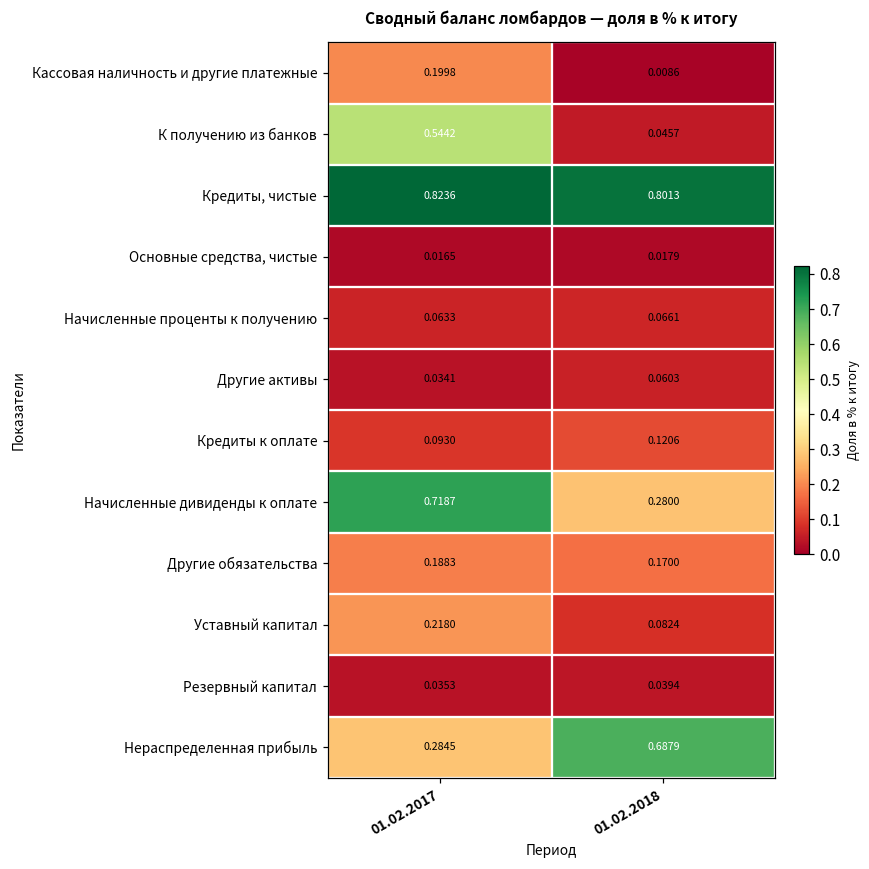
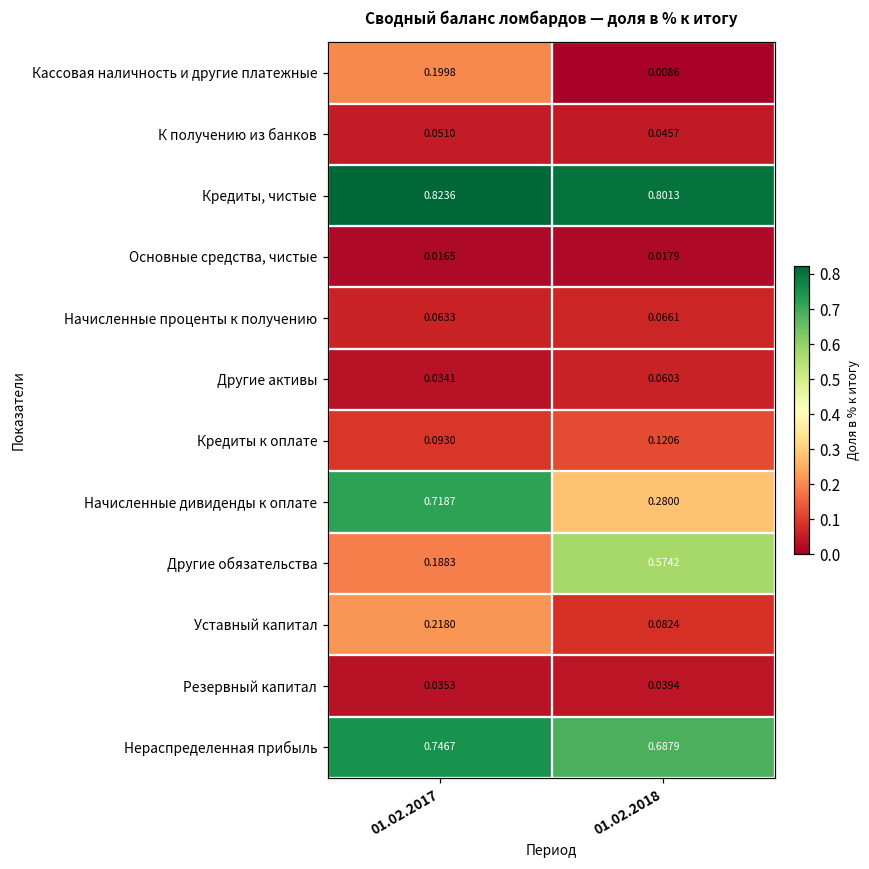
К получению из банков, 01.02.2017: 0.5442 -> 0.0510
Другие обязательства, 01.02.2018: 0.1700 -> 0.5742
Нераспределенная прибыль, 01.02.2017: 0.2845 -> 0.7467
